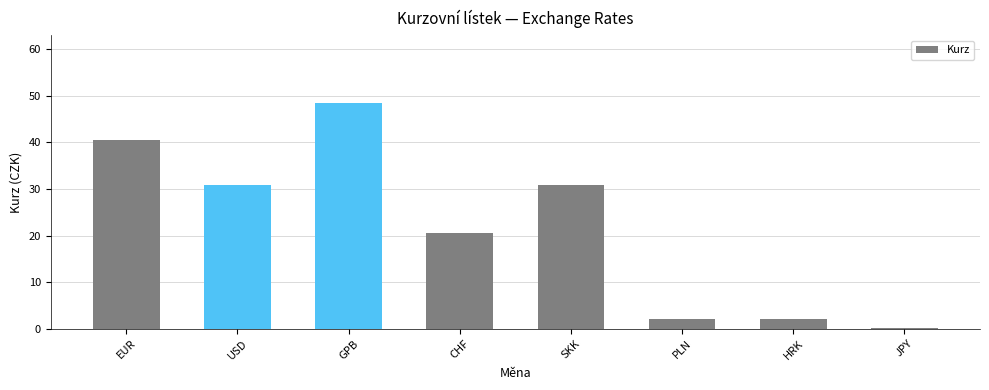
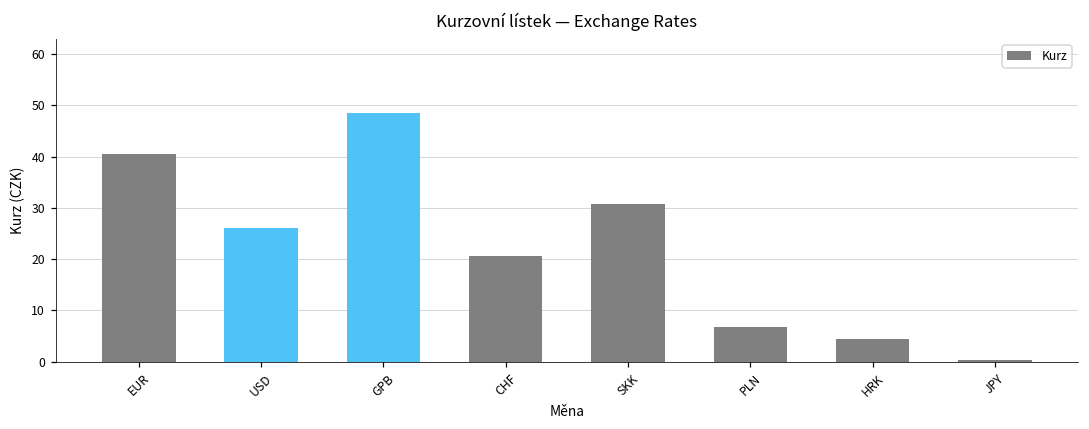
USD: 31 -> 26
PLN: 2 -> 7
HRK: 2 -> 4
